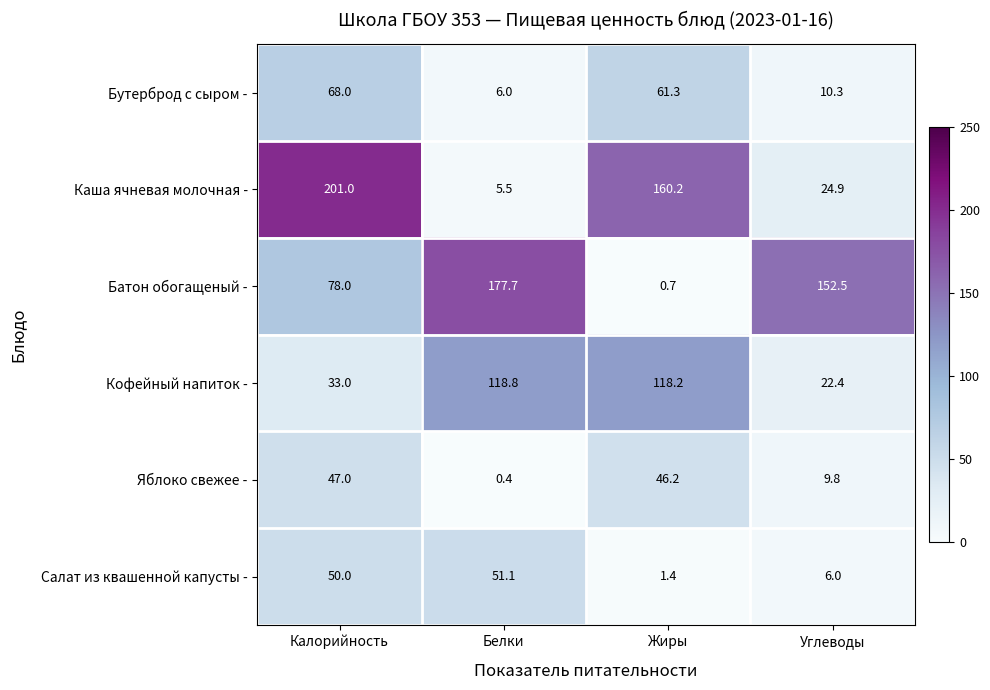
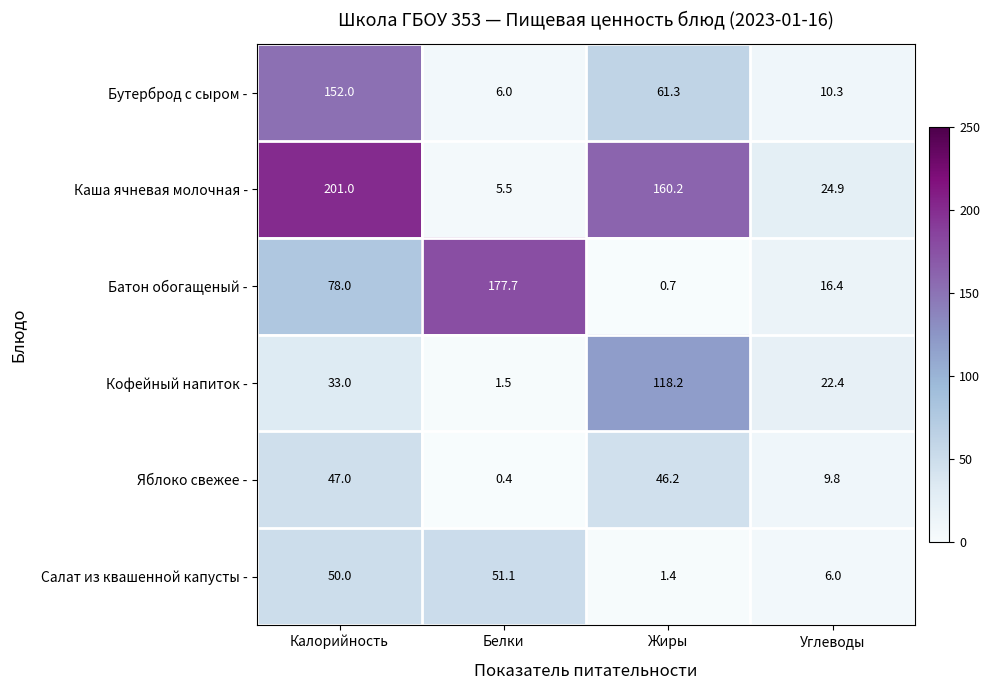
Бутерброд с сыром -, Калорийность: 68.0 -> 152.0
Батон обогащеный -, Углеводы: 152.5 -> 16.4
Кофейный напиток -, Белки: 118.8 -> 1.5
